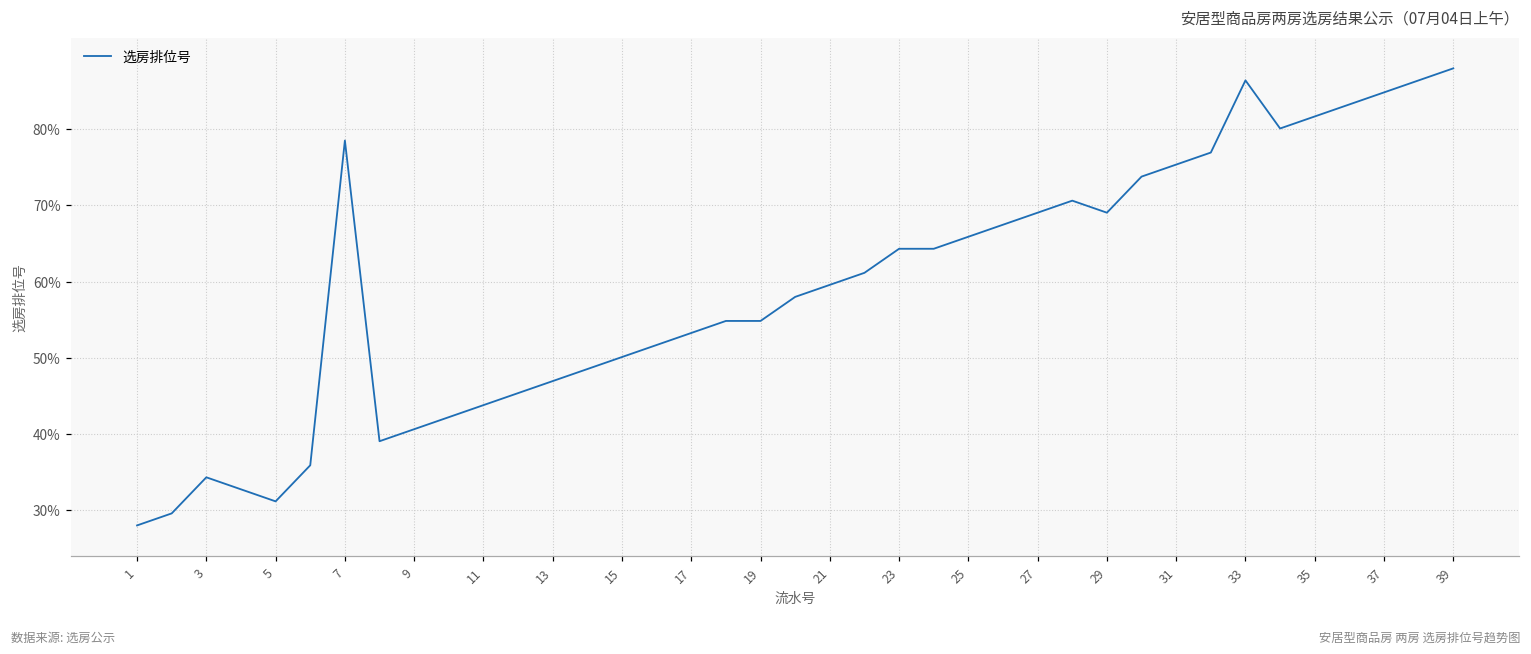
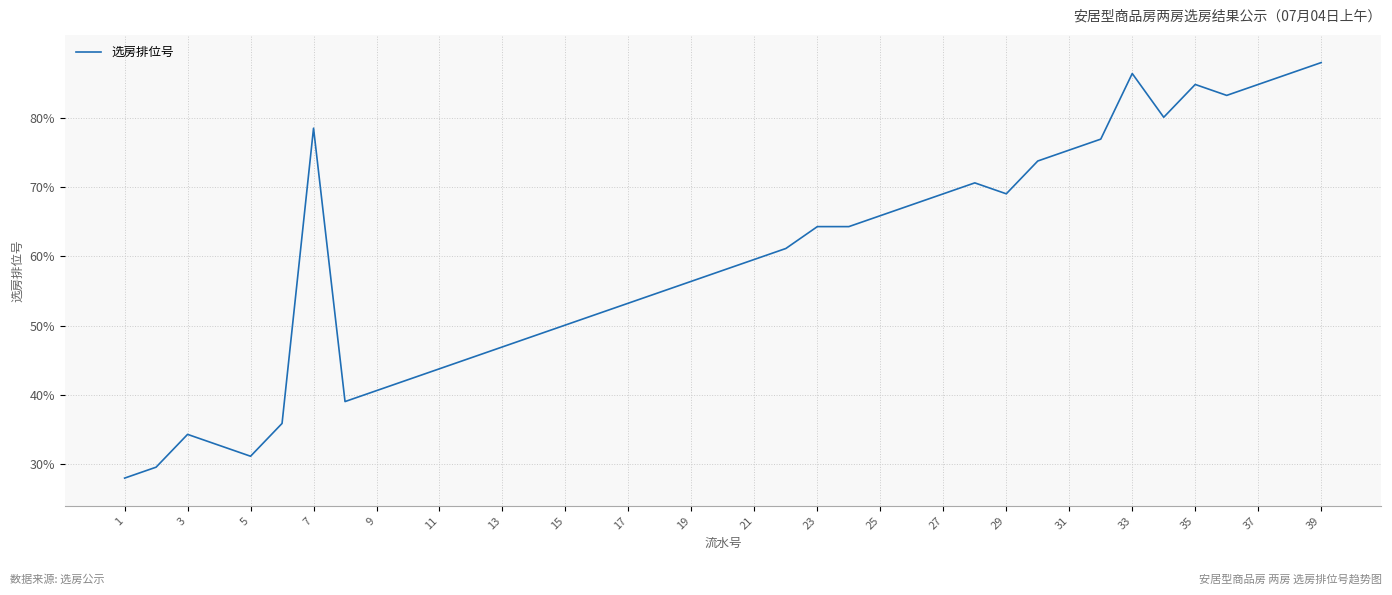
19: 55% -> 56%
35: 82% -> 85%
